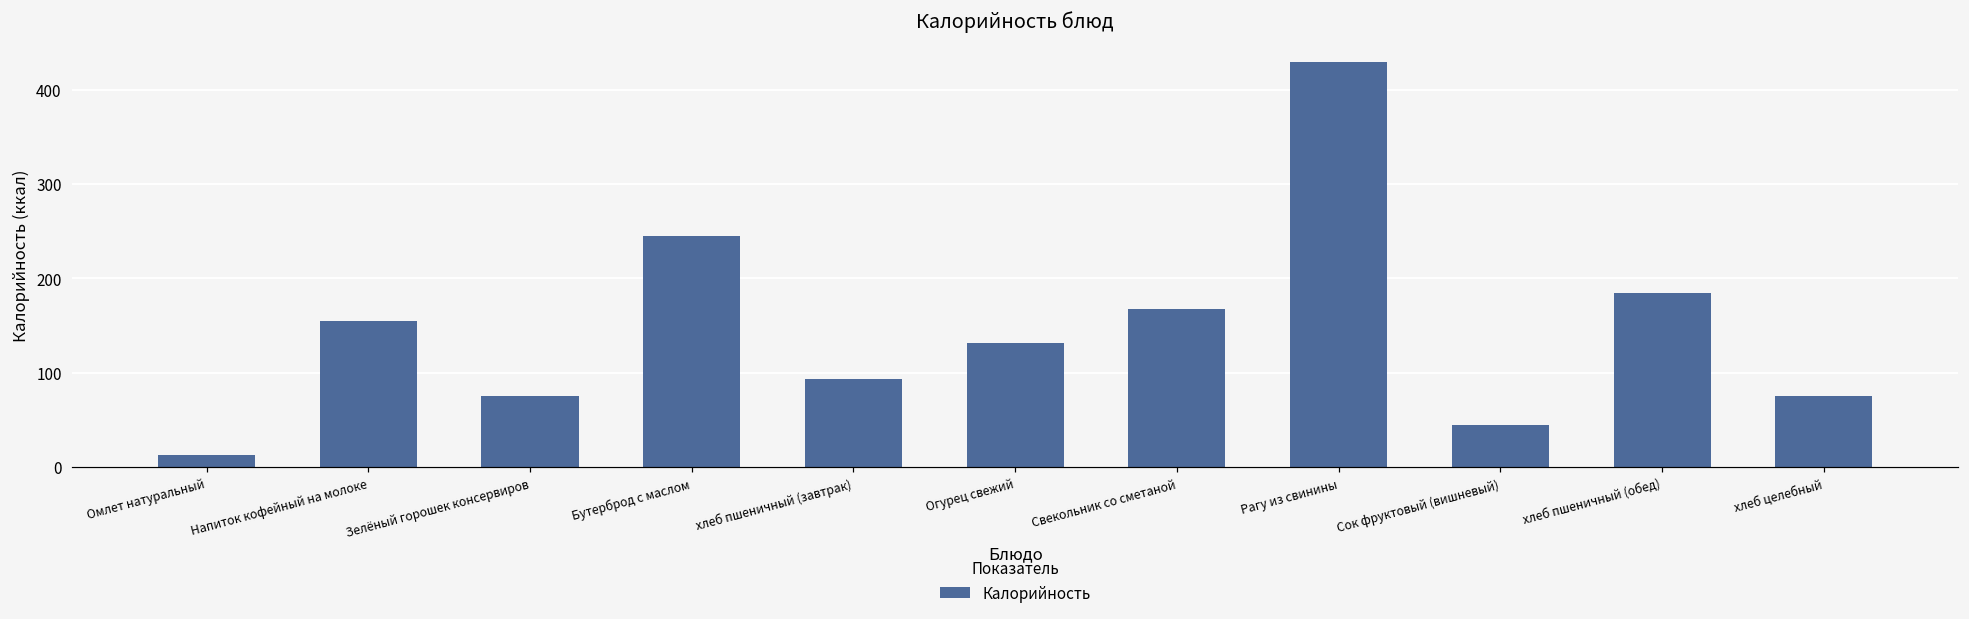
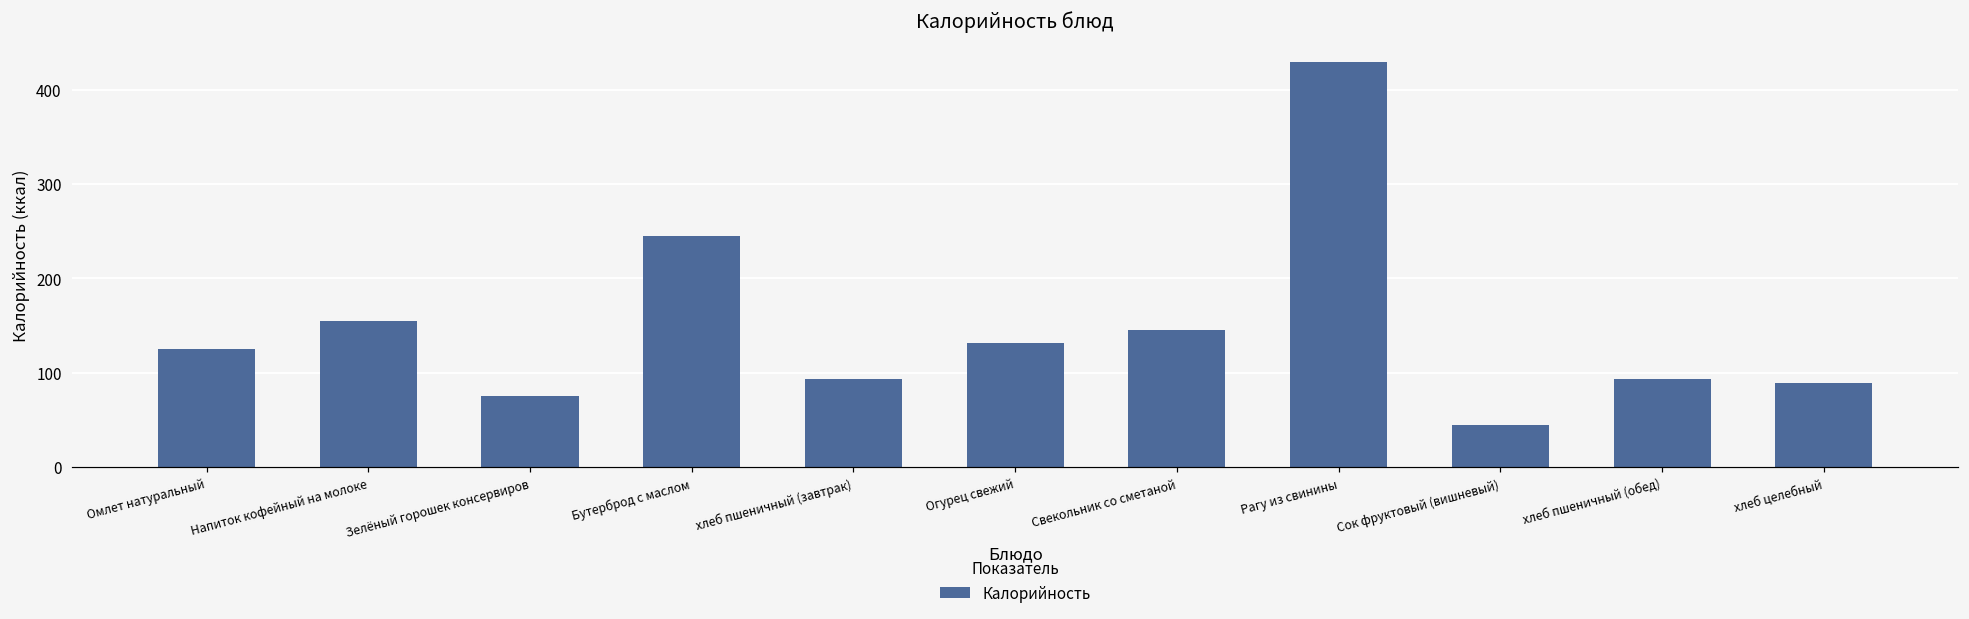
Омлет натуральный: 10 -> 130
Свекольник со сметаной: 170 -> 150
хлеб пшеничный (обед): 180 -> 90
хлеб целебный: 80 -> 90
